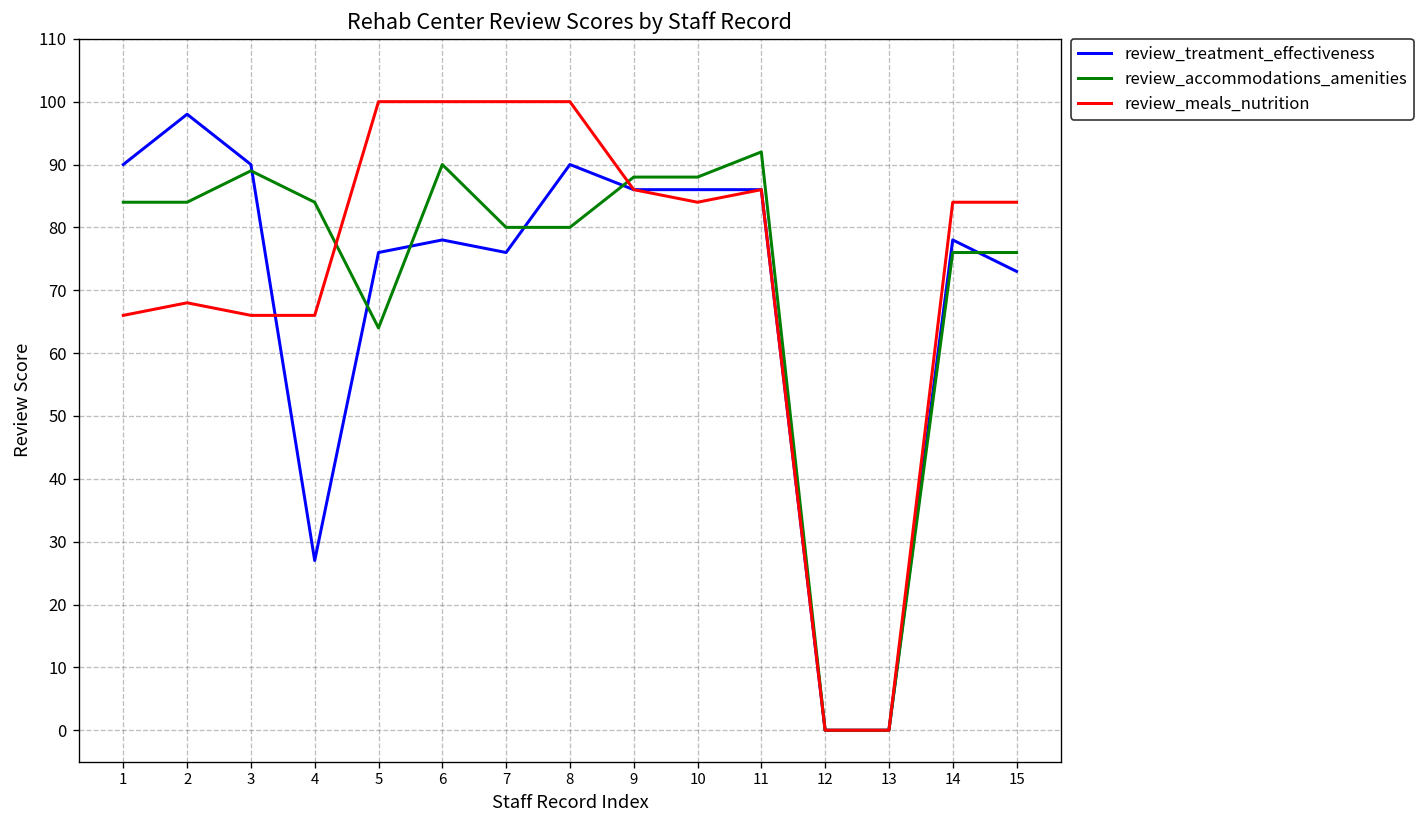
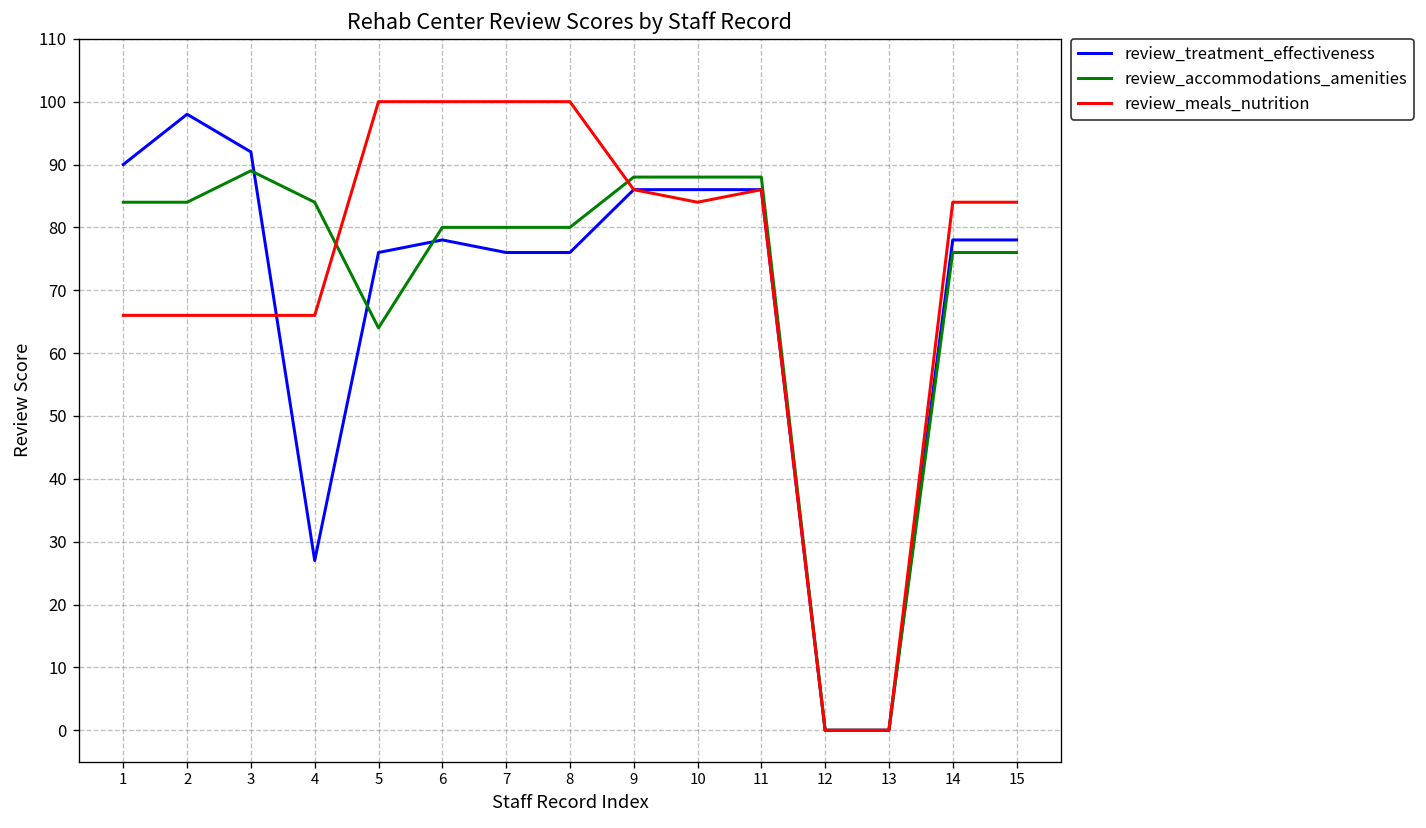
review_meals_nutrition, 2: 68 -> 66
review_treatment_effectiveness, 3: 90 -> 92
review_accommodations_amenities, 6: 90 -> 80
review_treatment_effectiveness, 8: 90 -> 76
review_accommodations_amenities, 11: 92 -> 88
review_treatment_effectiveness, 15: 73 -> 78
